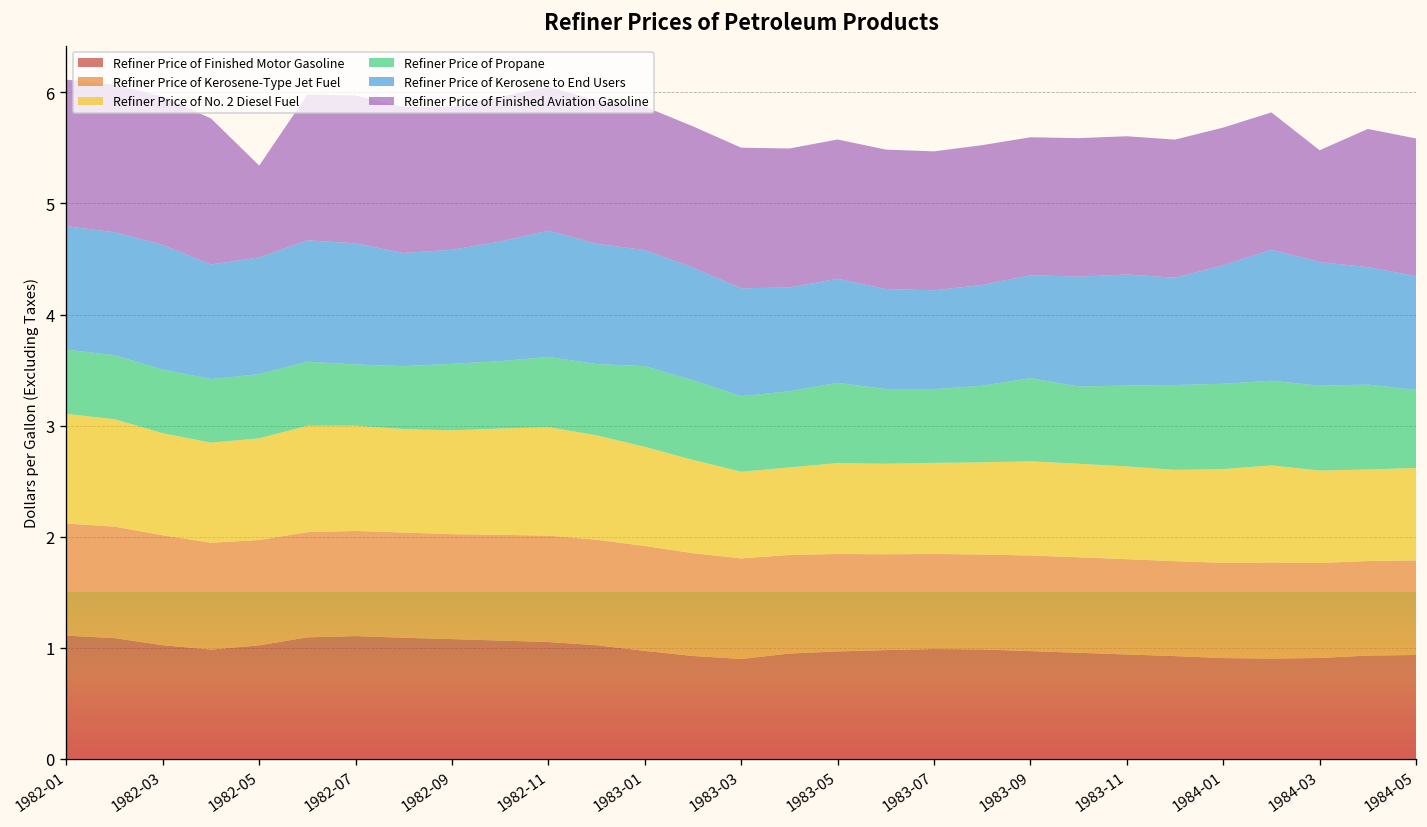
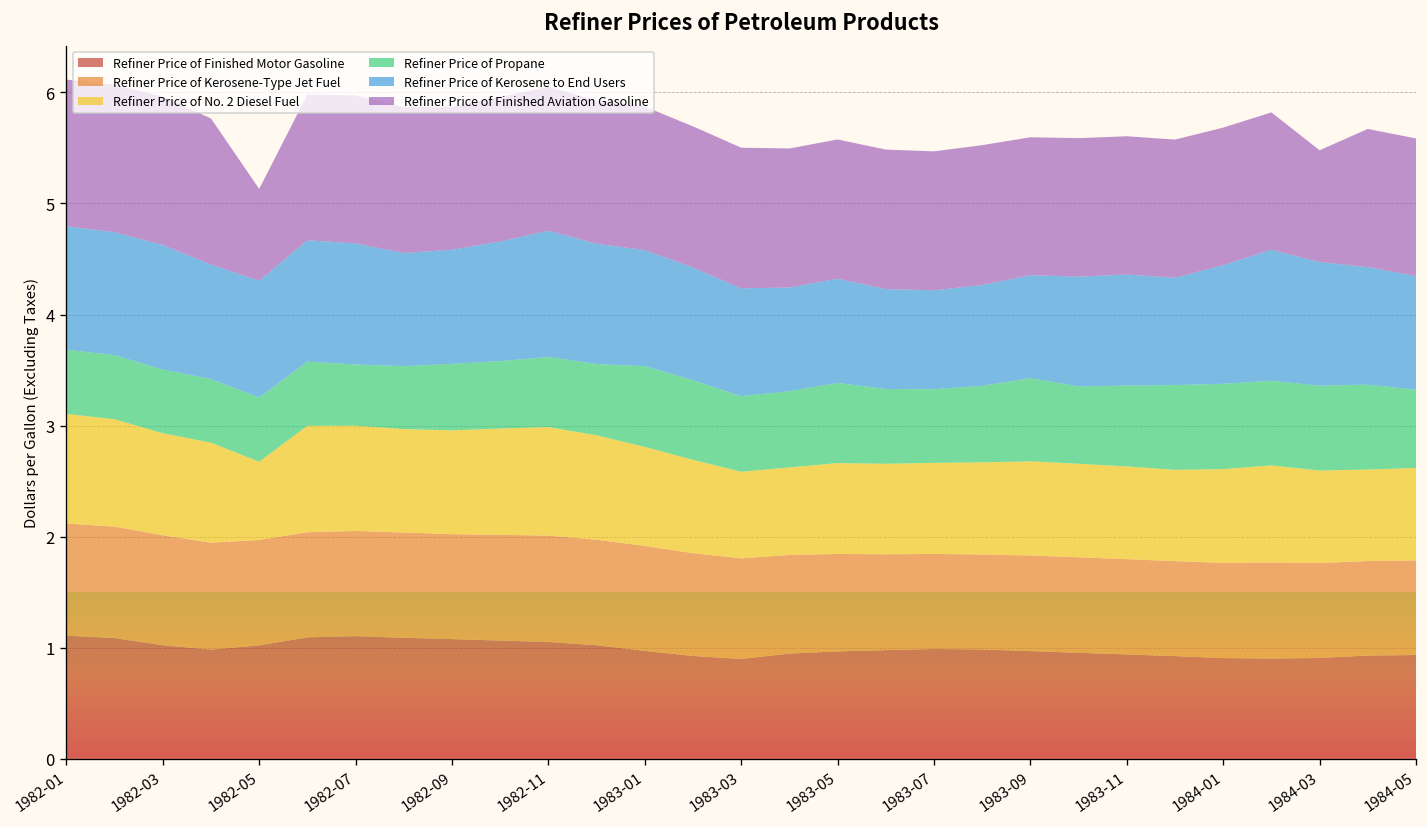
Refiner Price of No. 2 Diesel Fuel, 1982-05: 0.9 -> 0.7
